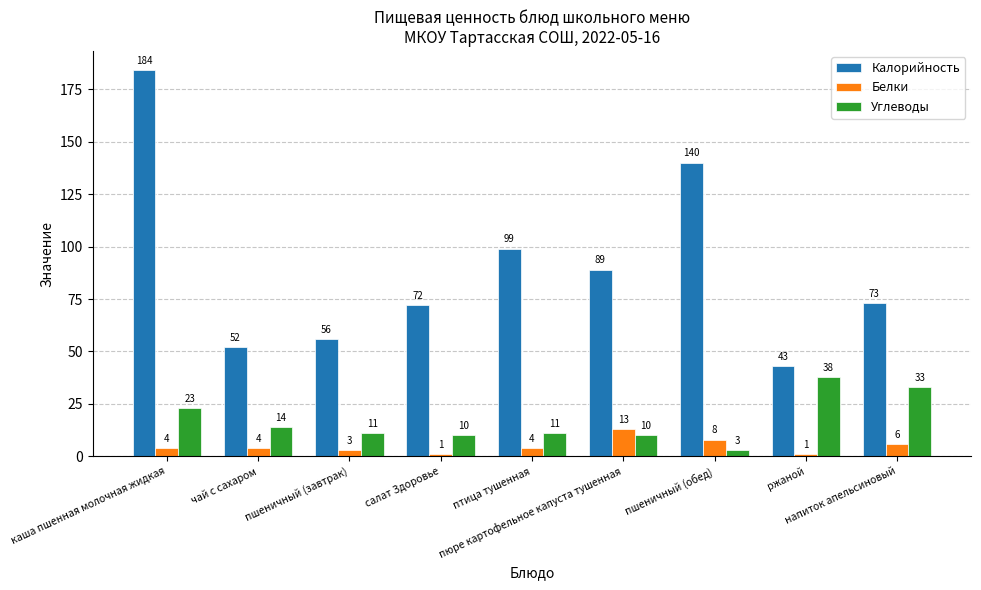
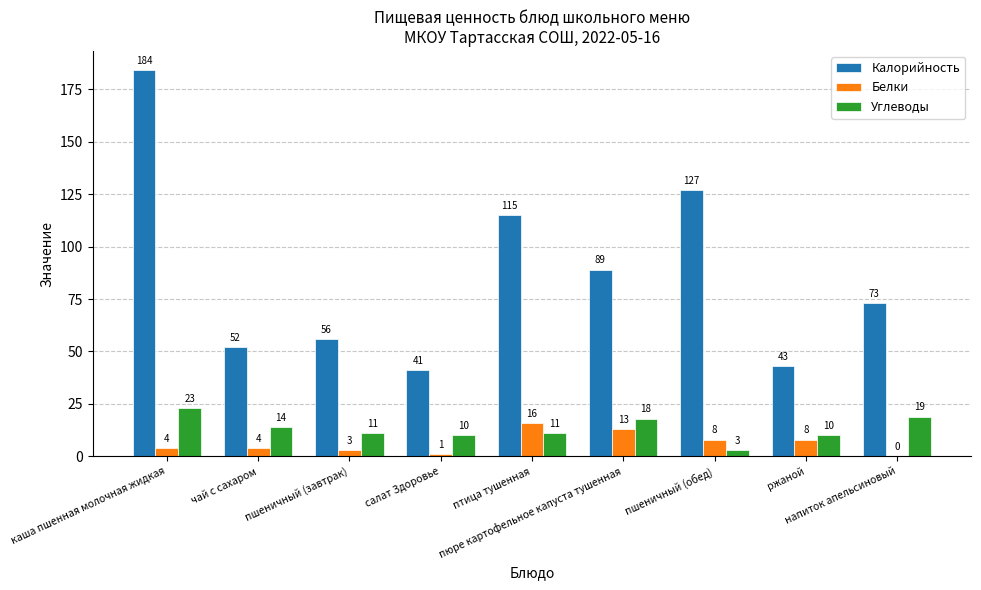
Калорийность, салат Здоровье: 72 -> 41
Калорийность, птица тушенная: 99 -> 115
Белки, птица тушенная: 4 -> 16
Углеводы, пюре картофельное капуста тушенная: 10 -> 18
Калорийность, пшеничный (обед): 140 -> 127
Белки, ржаной: 1 -> 8
Углеводы, ржаной: 38 -> 10
Белки, напиток апельсиновый: 6 -> 0
Углеводы, напиток апельсиновый: 33 -> 19
